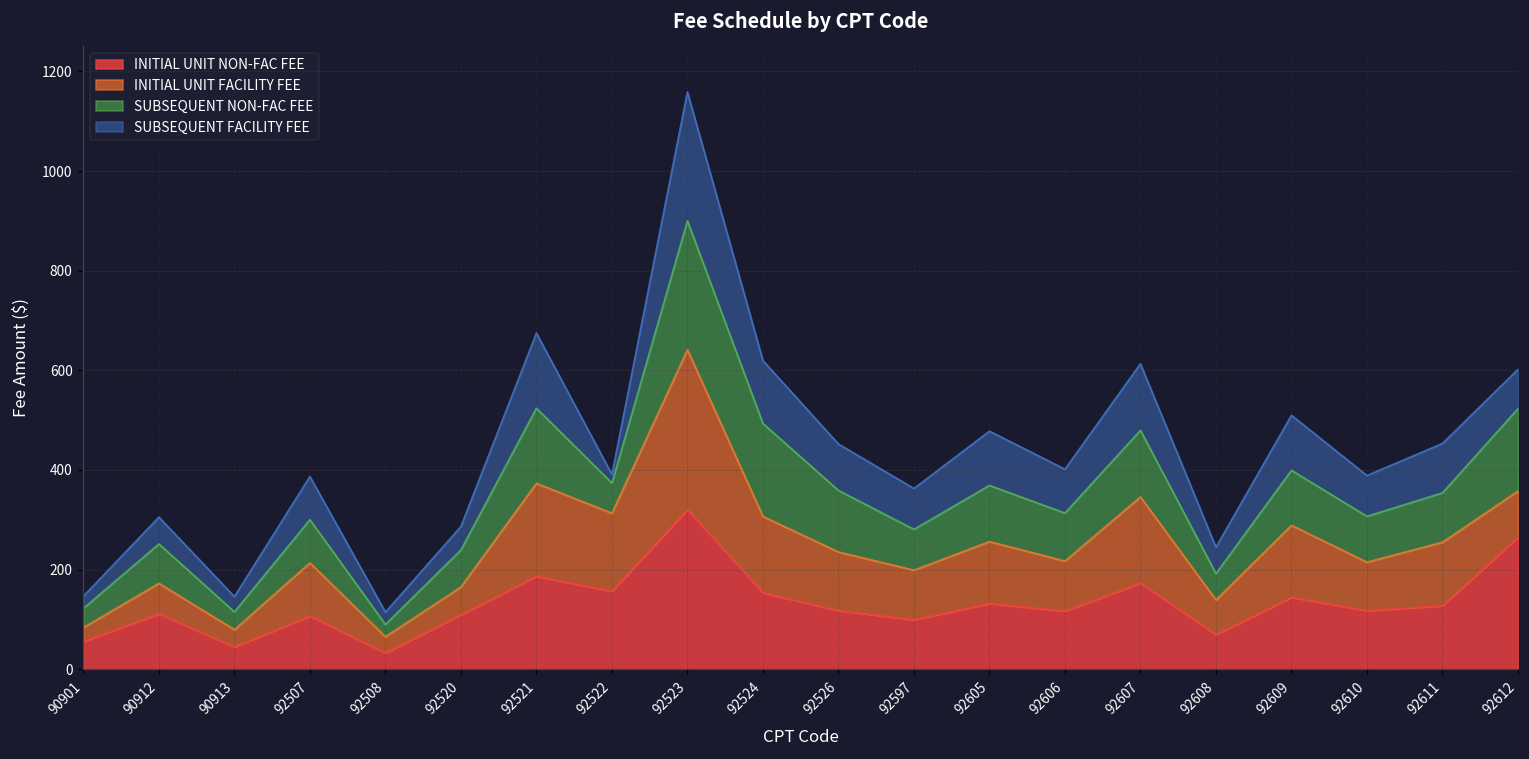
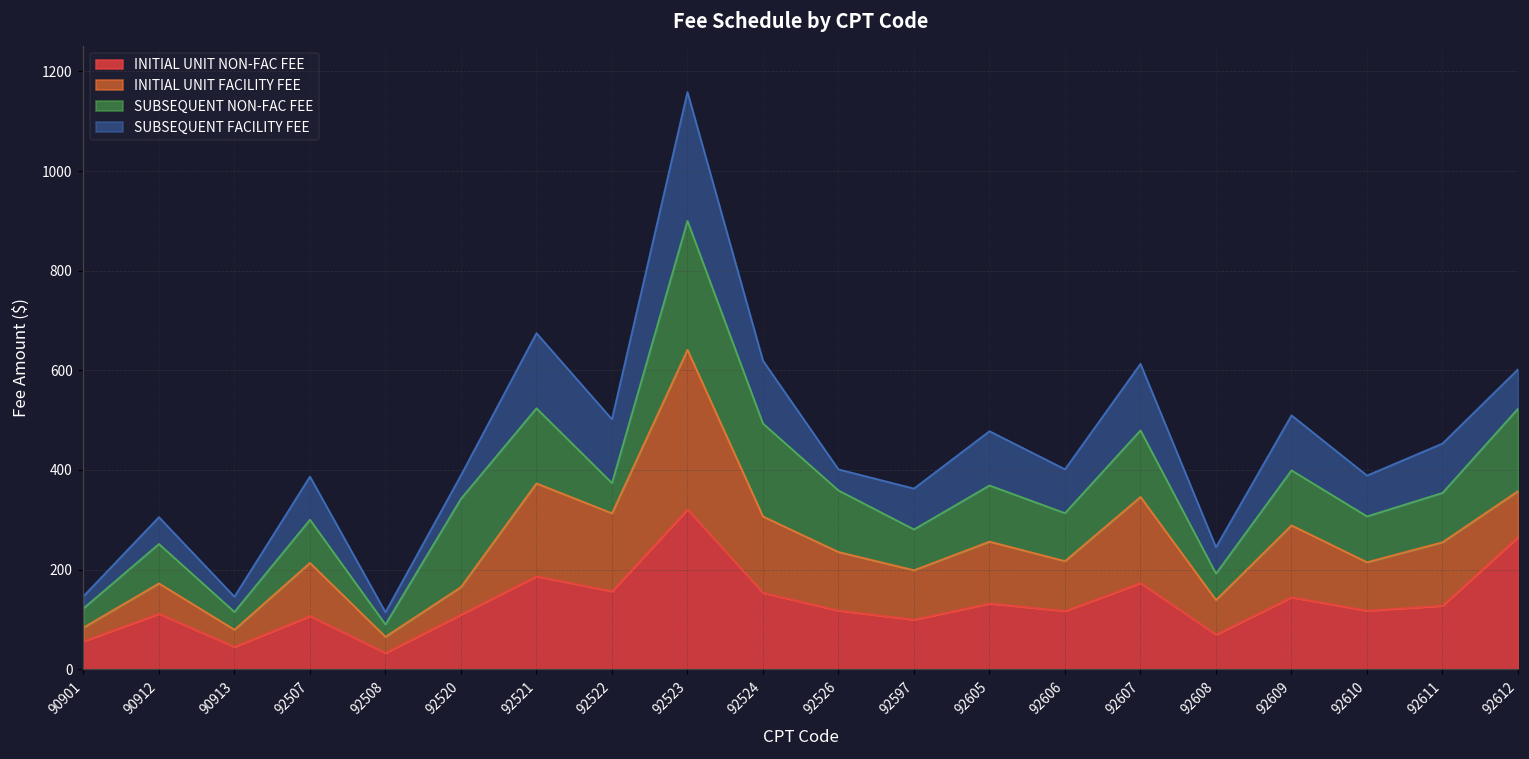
SUBSEQUENT NON-FAC FEE, 92520: 70 -> 180
SUBSEQUENT FACILITY FEE, 92522: 20 -> 130
SUBSEQUENT FACILITY FEE, 92526: 90 -> 40
